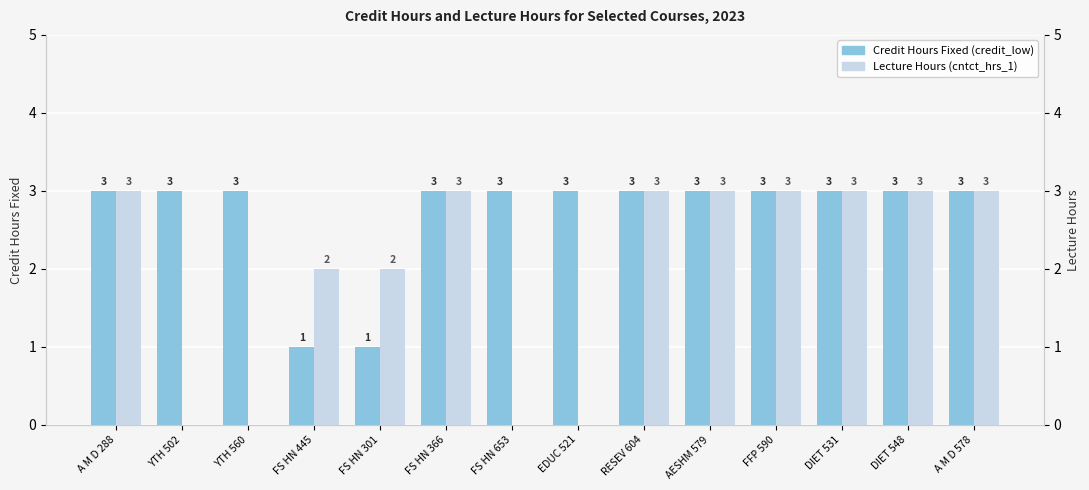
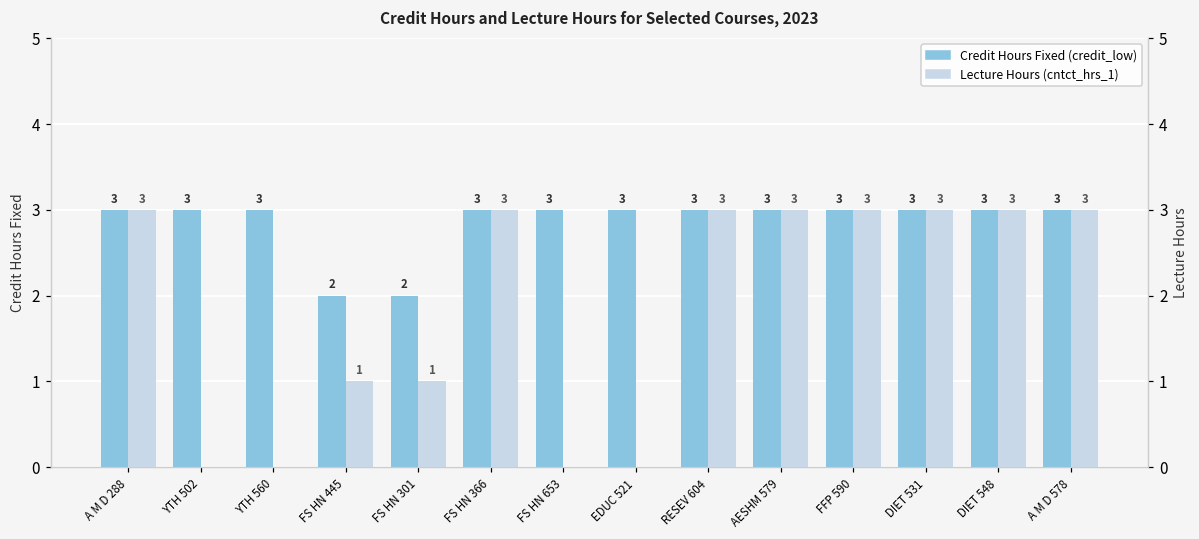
Credit Hours Fixed (credit_low), FS HN 445: 1 -> 2
Credit Hours Fixed (credit_low), FS HN 301: 1 -> 2
Lecture Hours (cntct_hrs_1), FS HN 445: 2 -> 1
Lecture Hours (cntct_hrs_1), FS HN 301: 2 -> 1
